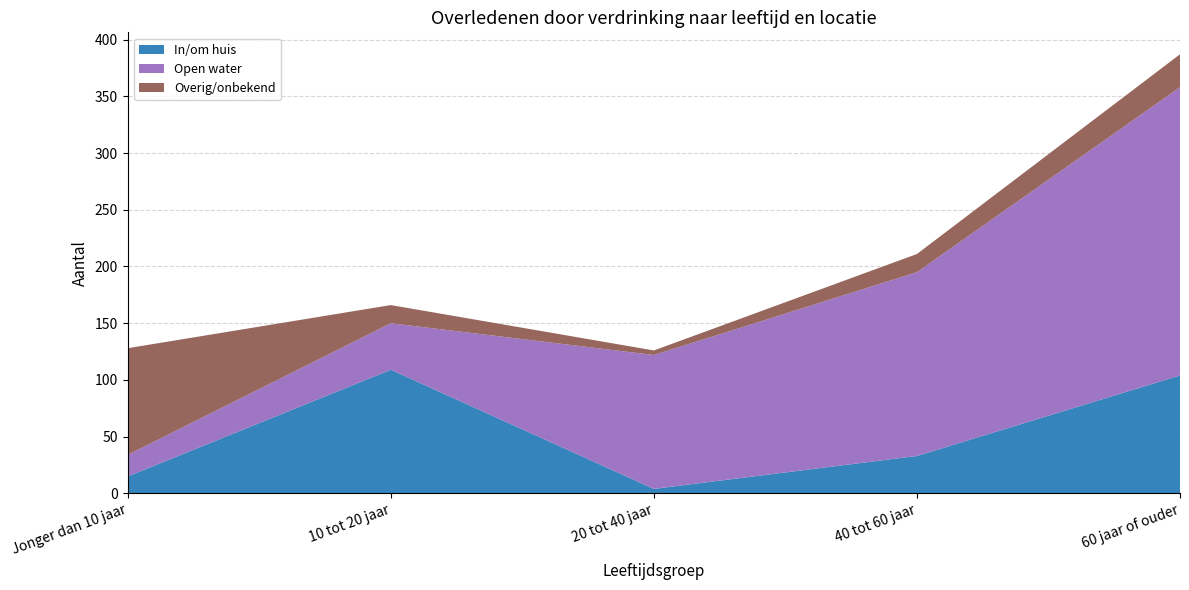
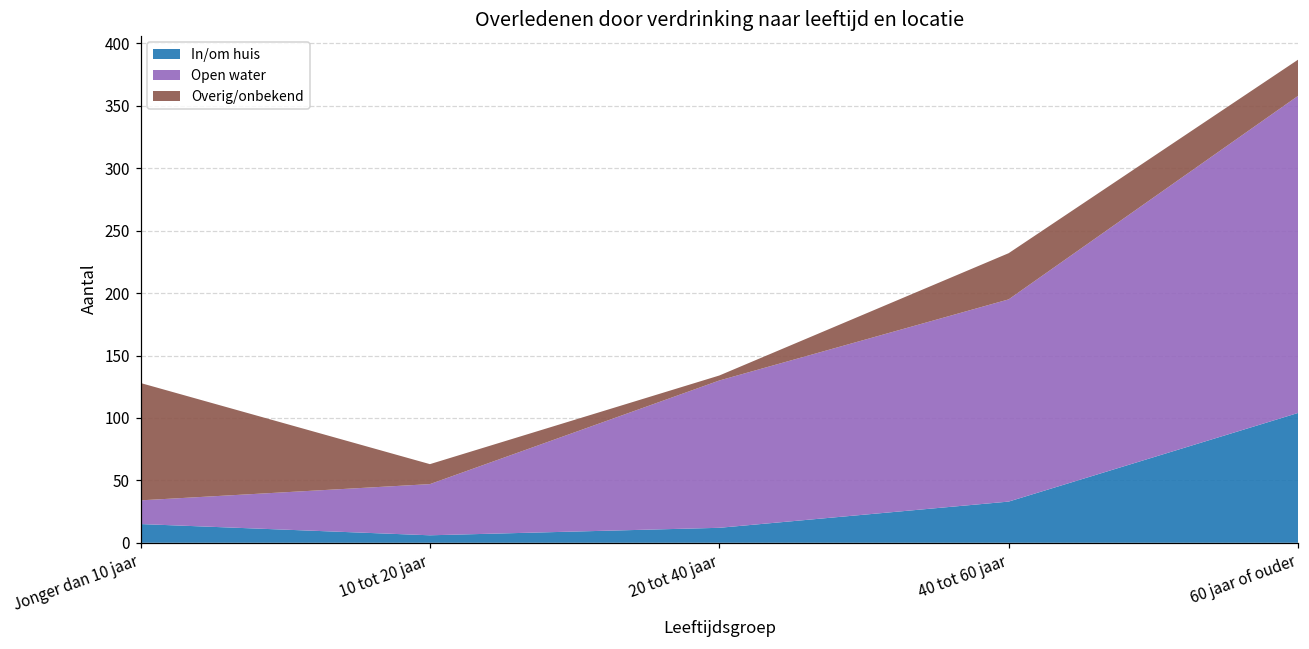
In/om huis, 10 tot 20 jaar: 109 -> 6
In/om huis, 20 tot 40 jaar: 4 -> 12
Overig/onbekend, 40 tot 60 jaar: 16 -> 37
